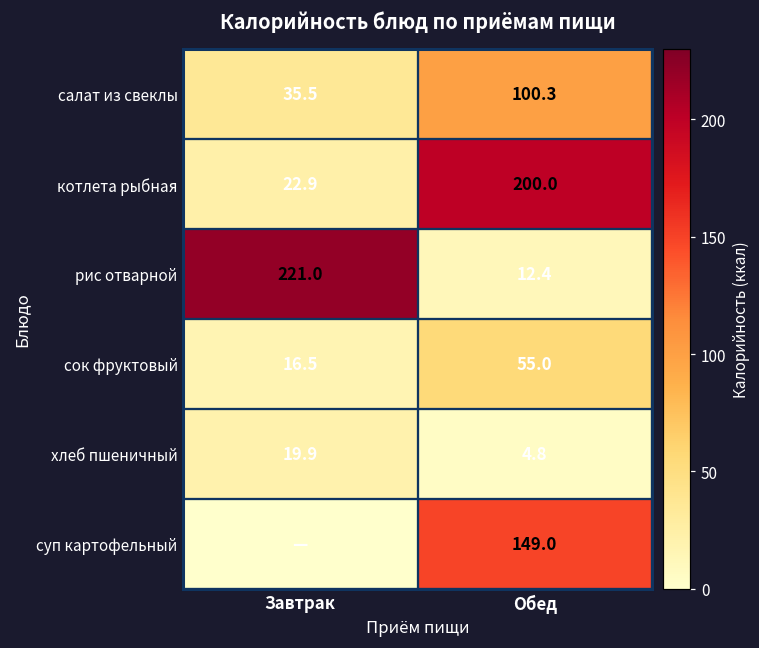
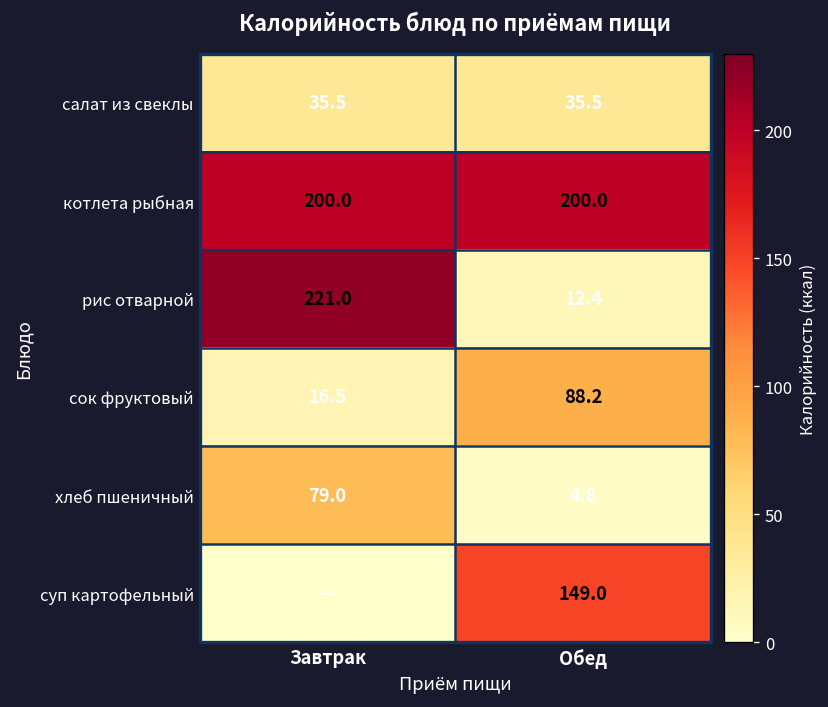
салат из свеклы, Обед: 100.3 -> 35.5
котлета рыбная, Завтрак: 22.9 -> 200.0
сок фруктовый, Обед: 55.0 -> 88.2
хлеб пшеничный, Завтрак: 19.9 -> 79.0
